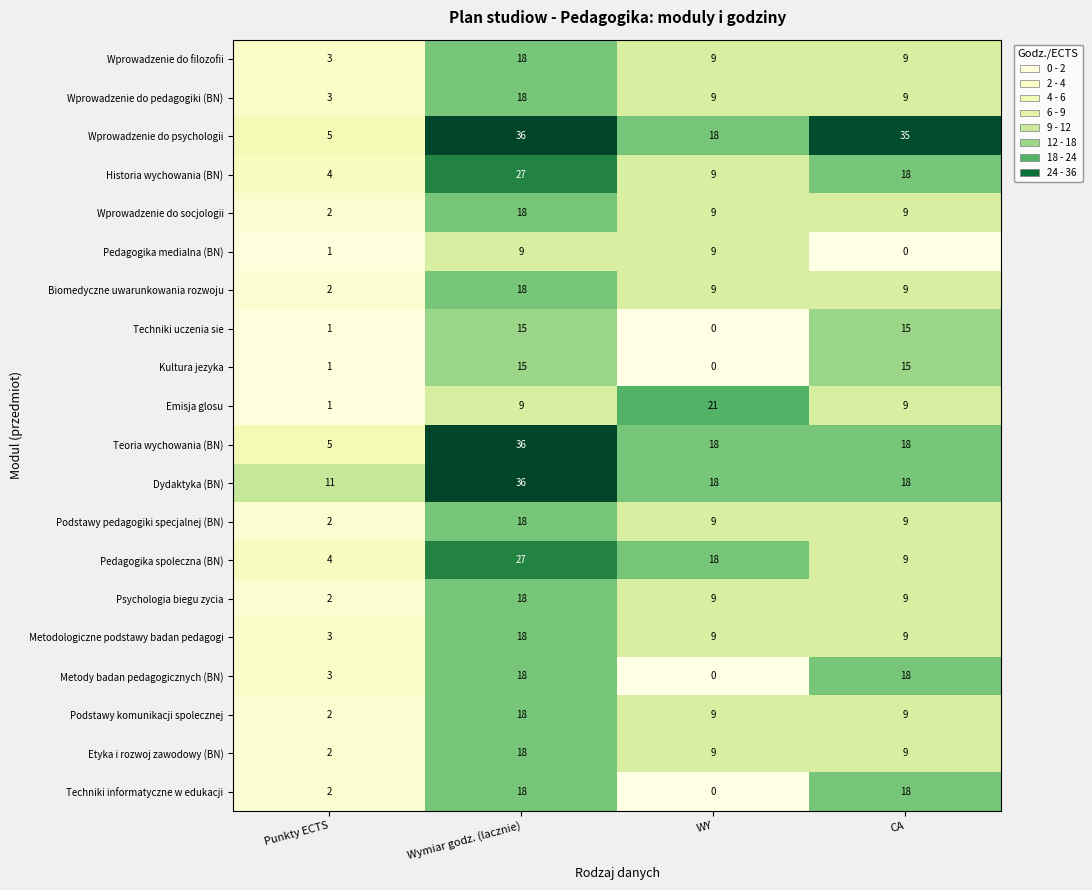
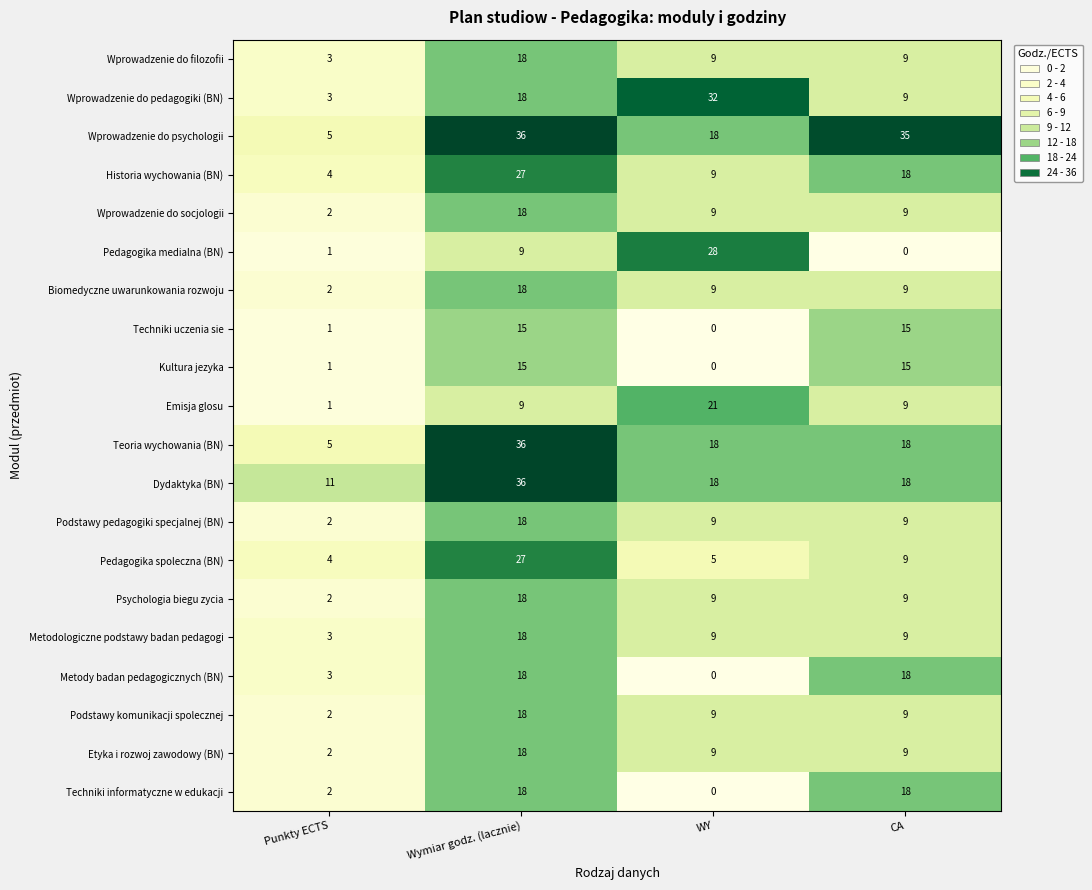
Wprowadzenie do pedagogiki (BN), WY: 9 -> 32
Pedagogika medialna (BN), WY: 9 -> 28
Pedagogika spoleczna (BN), WY: 18 -> 5
